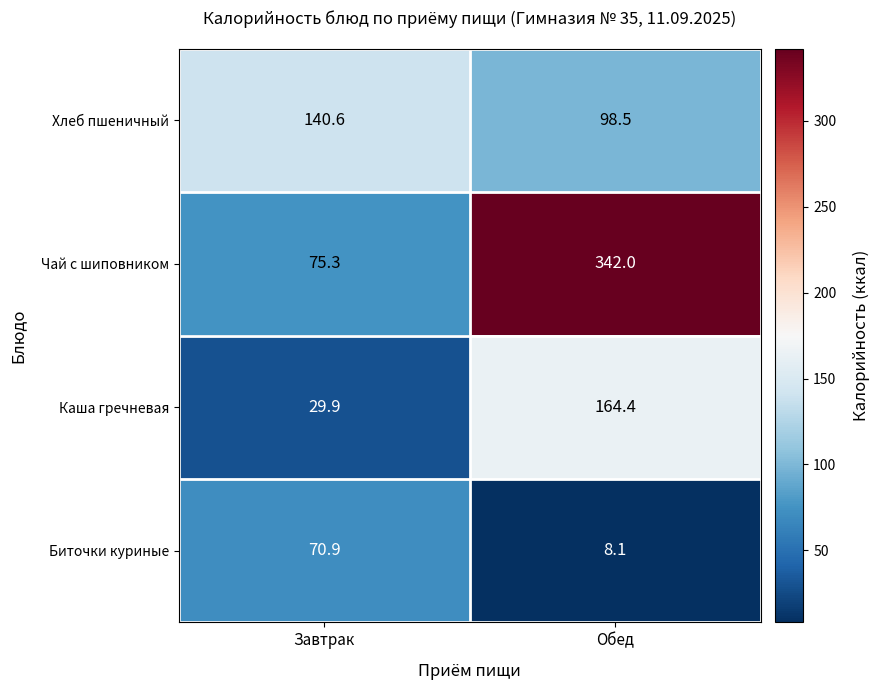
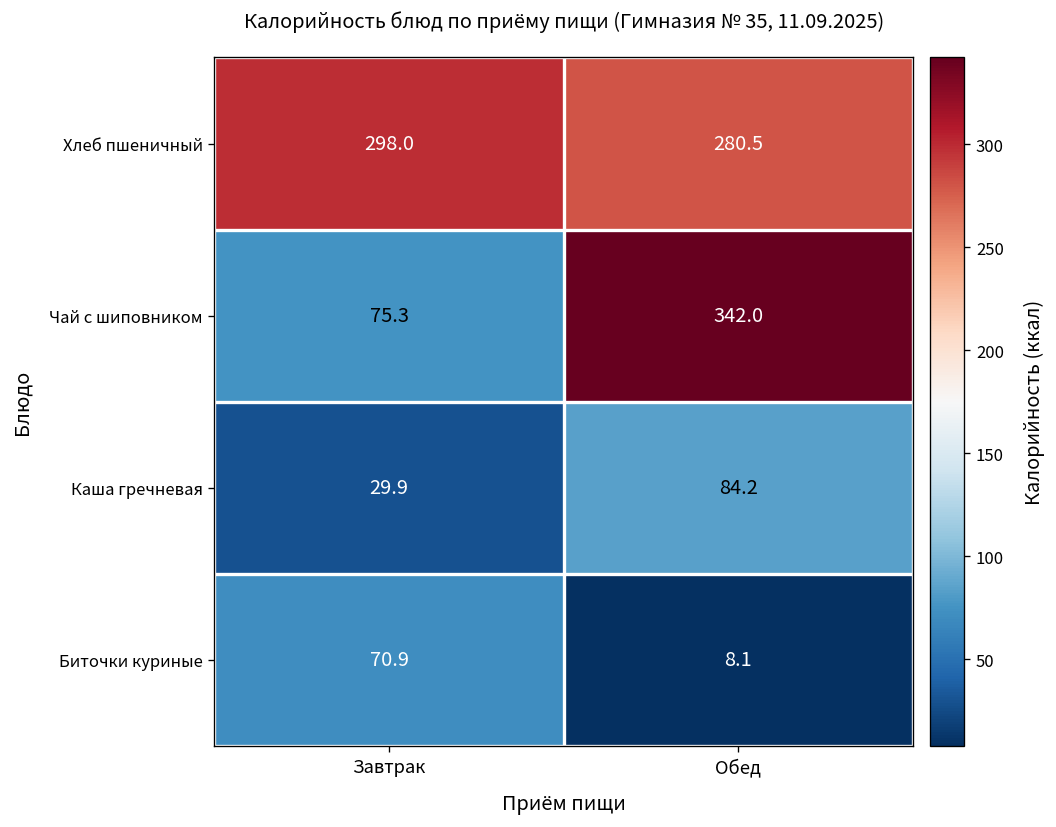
Хлеб пшеничный, Завтрак: 140.6 -> 298.0
Хлеб пшеничный, Обед: 98.5 -> 280.5
Каша гречневая, Обед: 164.4 -> 84.2
